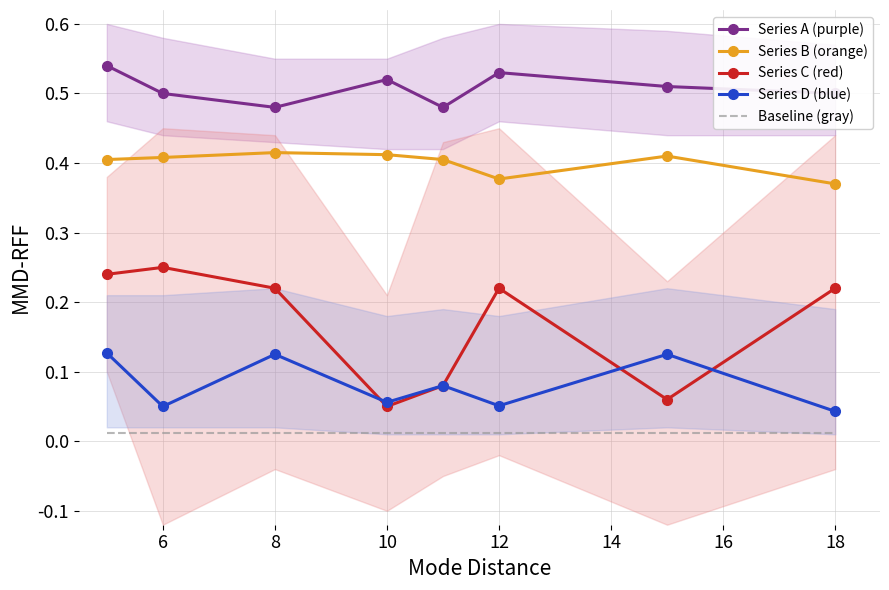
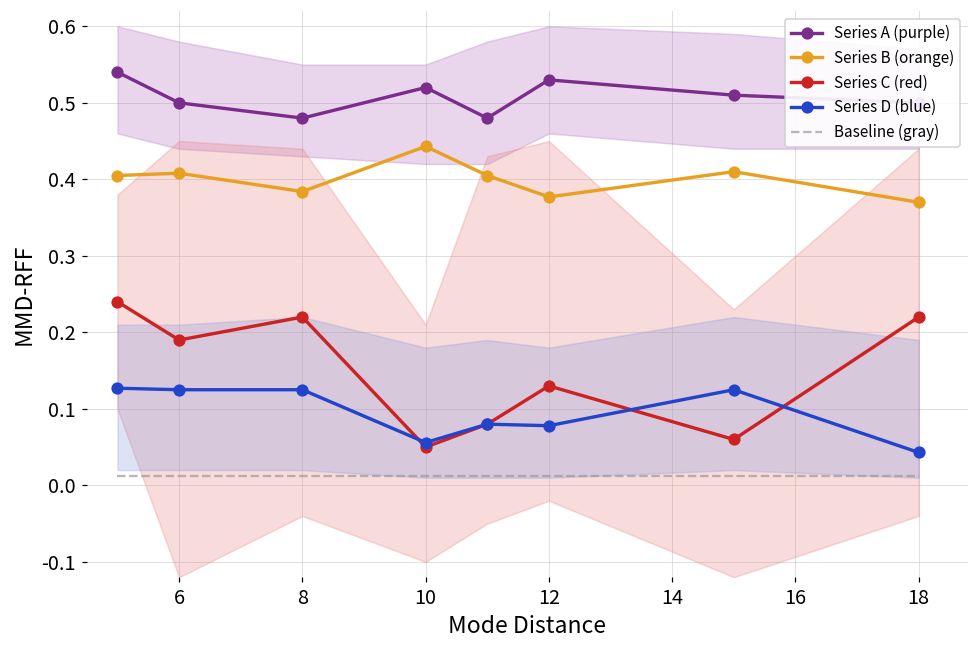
Series C (red), 6: 0.25 -> 0.19
Series D (blue), 6: 0.05 -> 0.13
Series B (orange), 8: 0.42 -> 0.38
Series B (orange), 10: 0.41 -> 0.44
Series C (red), 12: 0.22 -> 0.13
Series D (blue), 12: 0.05 -> 0.08
